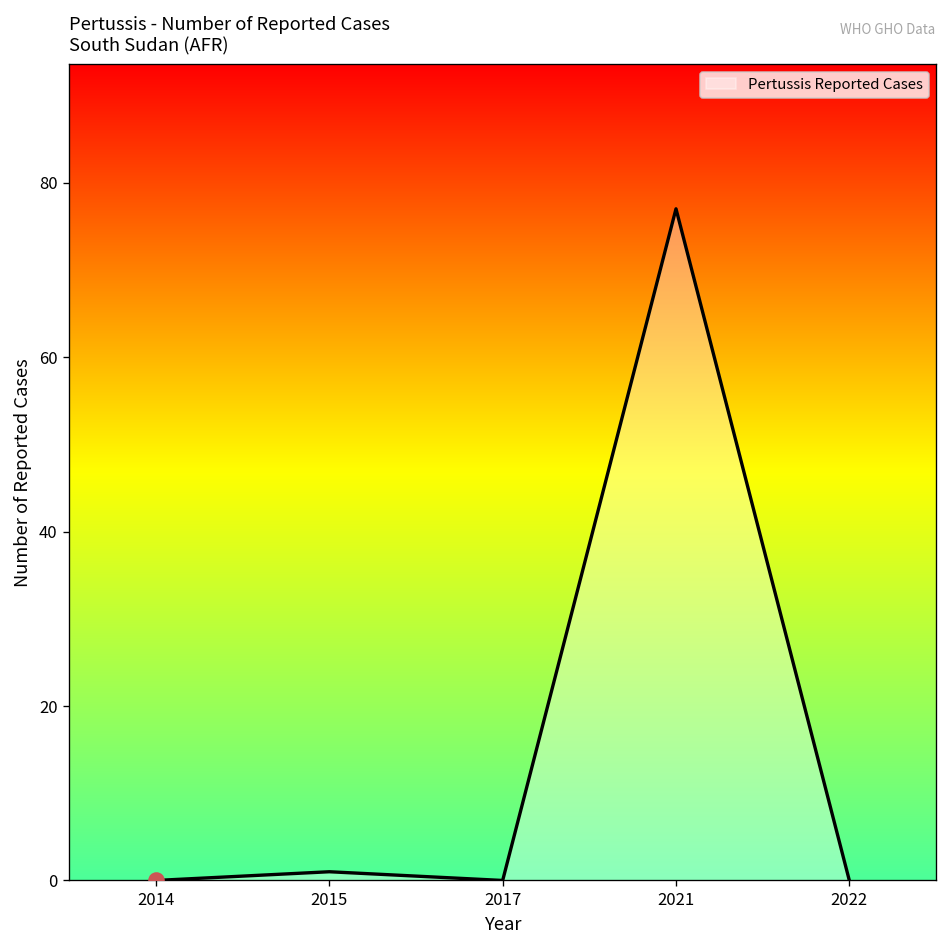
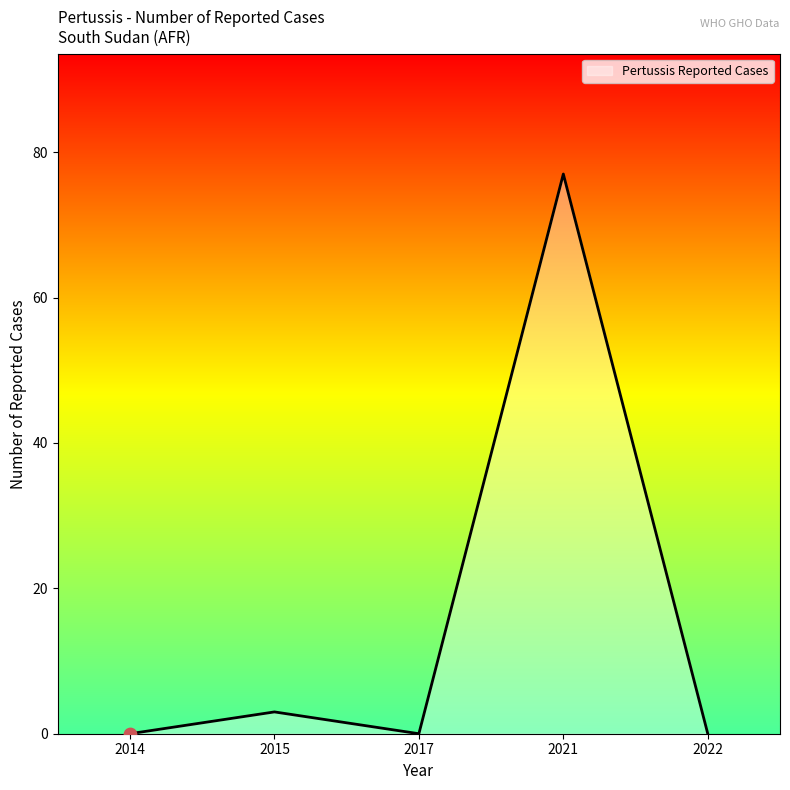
Pertussis Reported Cases, 2015: 1 -> 3
